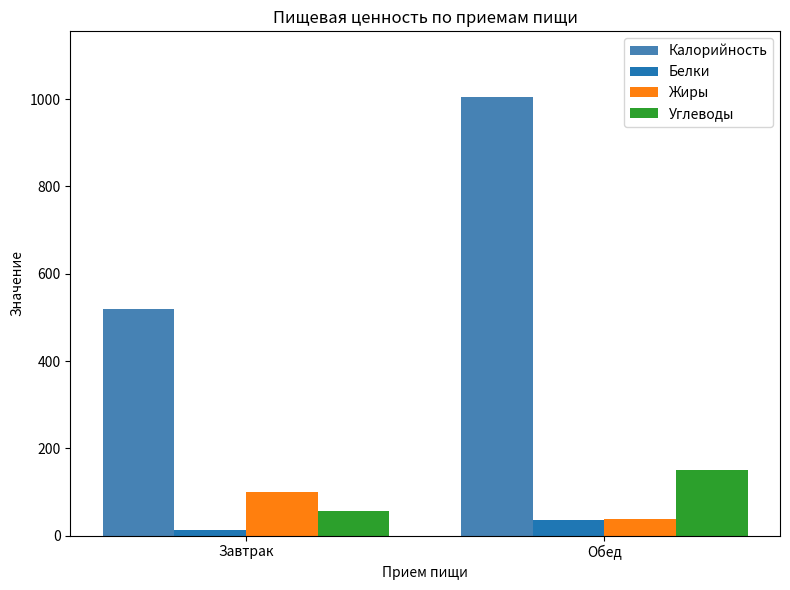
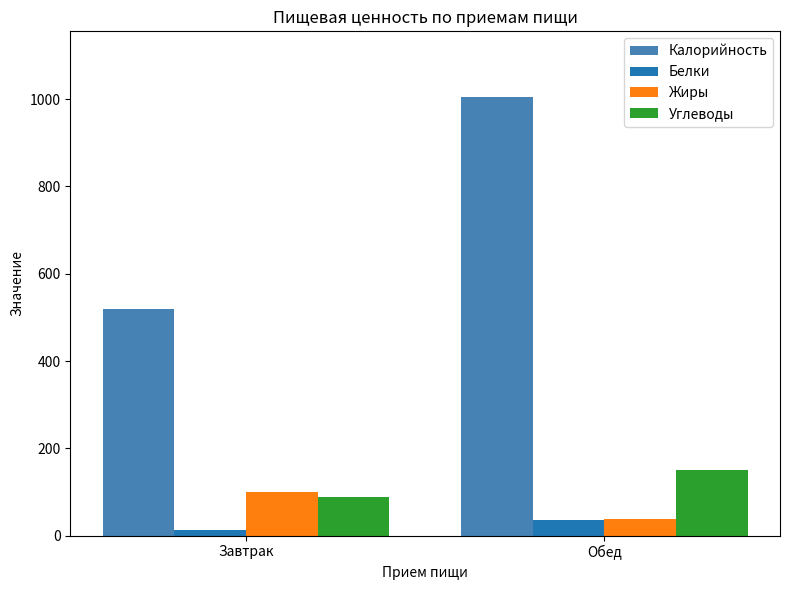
Углеводы, Завтрак: 60 -> 90
